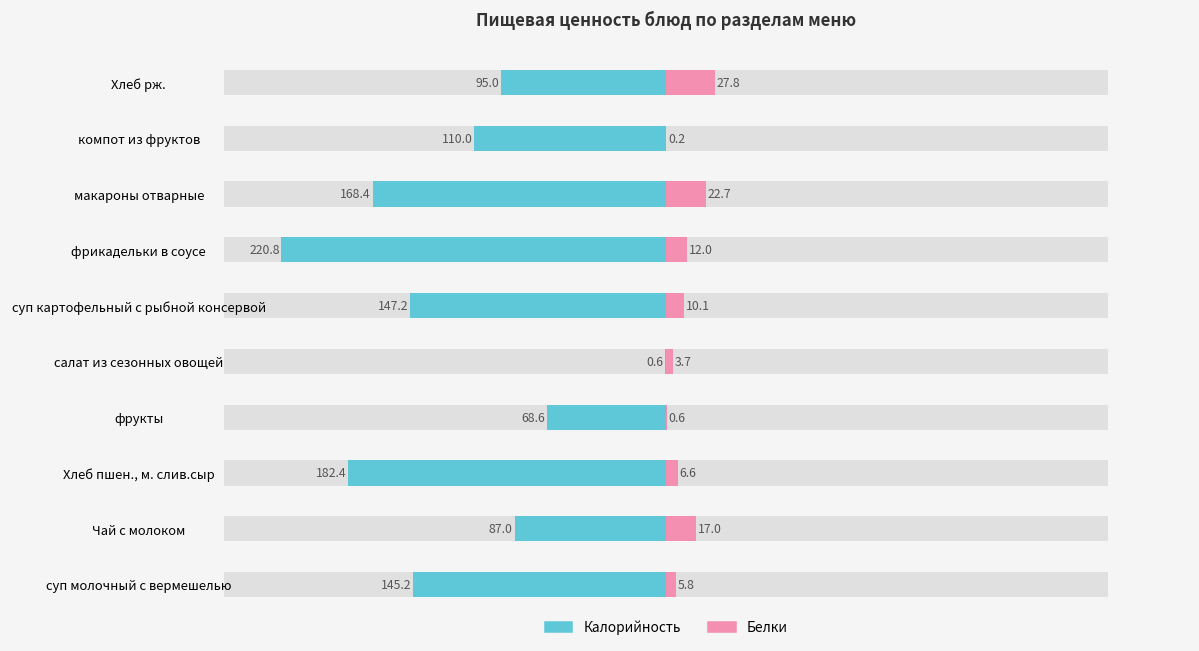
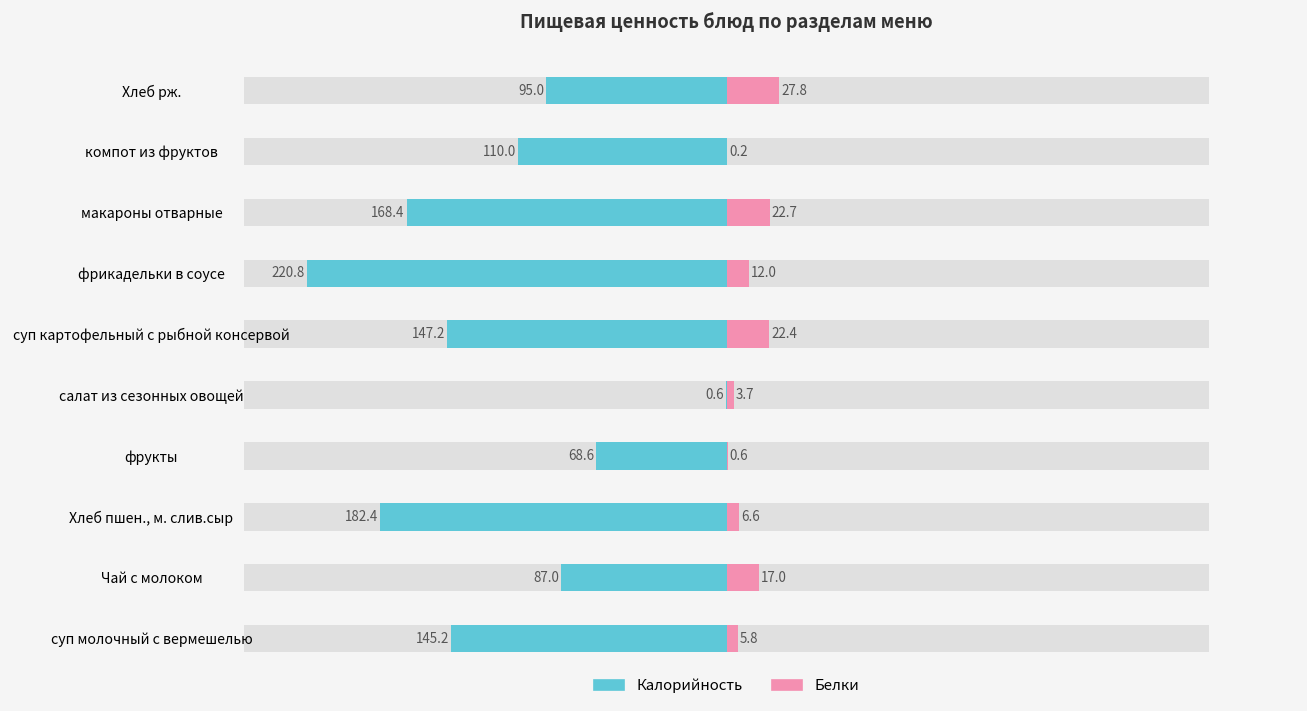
Белки, суп картофельный с рыбной консервой: 10.1 -> 22.4
